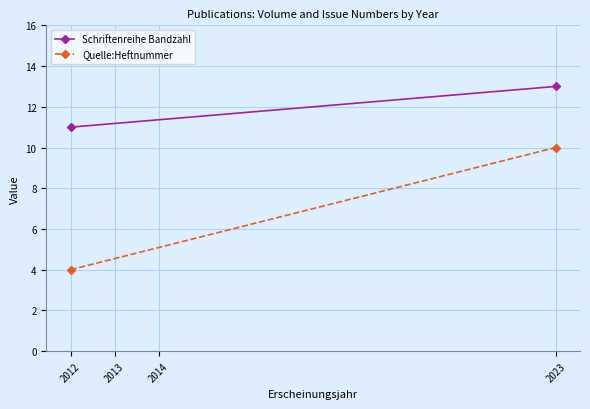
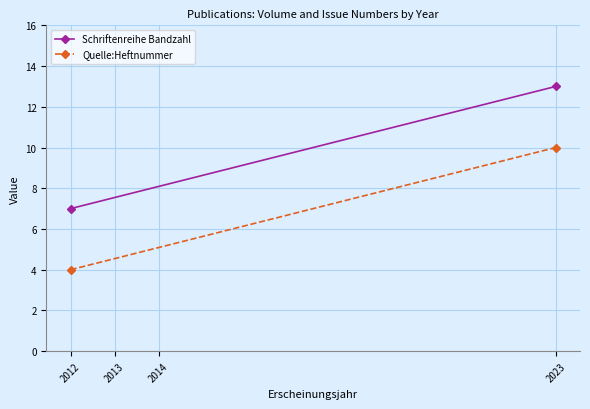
Schriftenreihe Bandzahl, 2012: 11 -> 7
